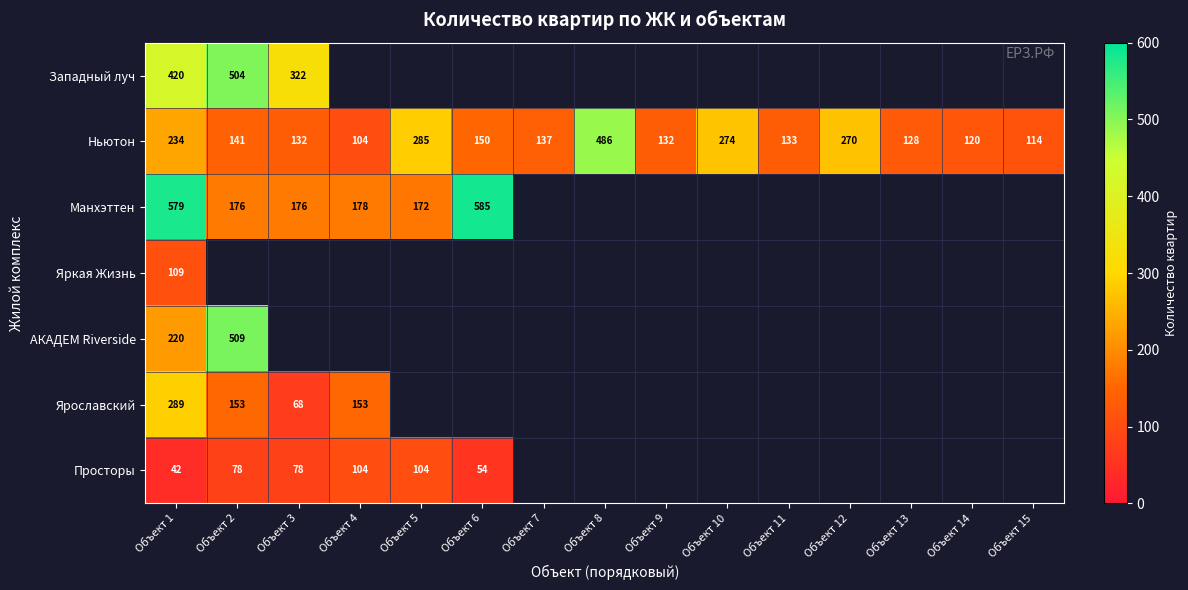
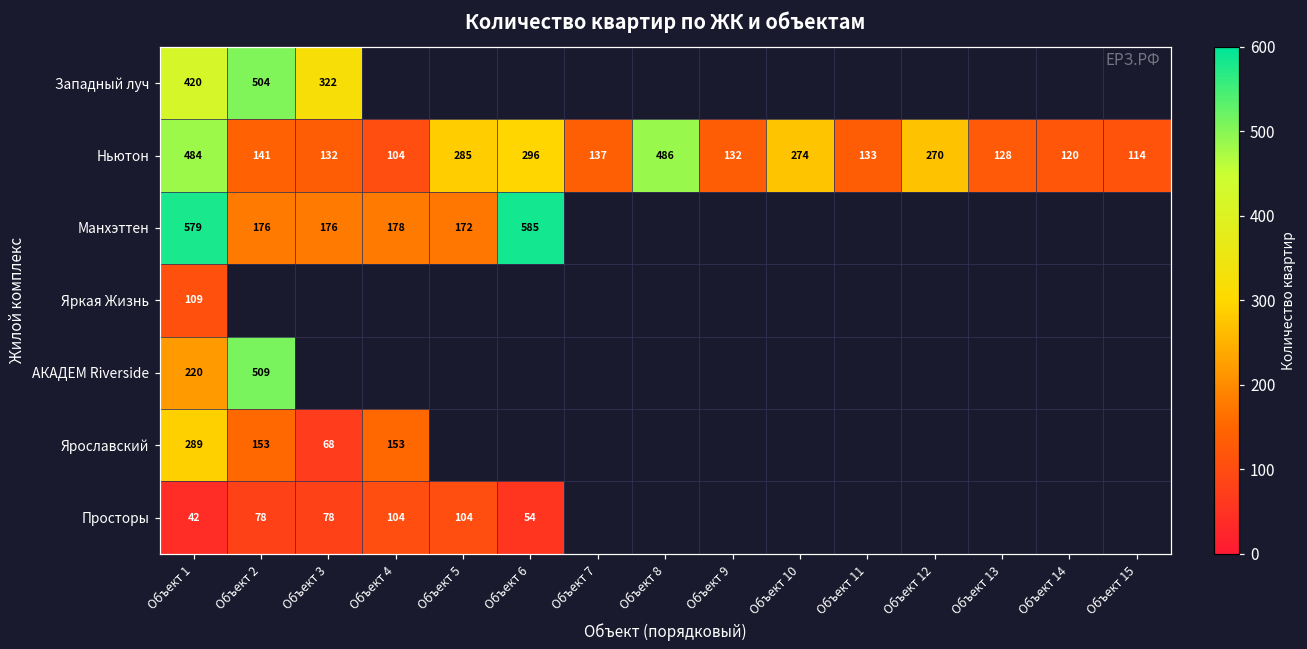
Ньютон, Объект 1: 234 -> 484
Ньютон, Объект 6: 150 -> 296
